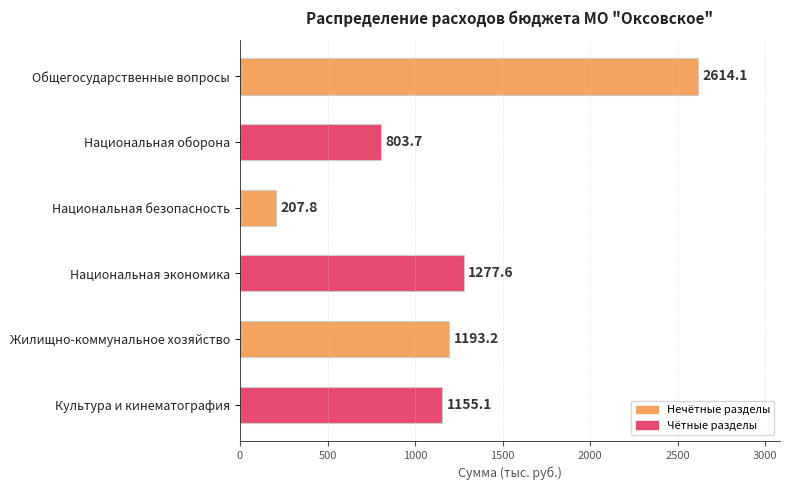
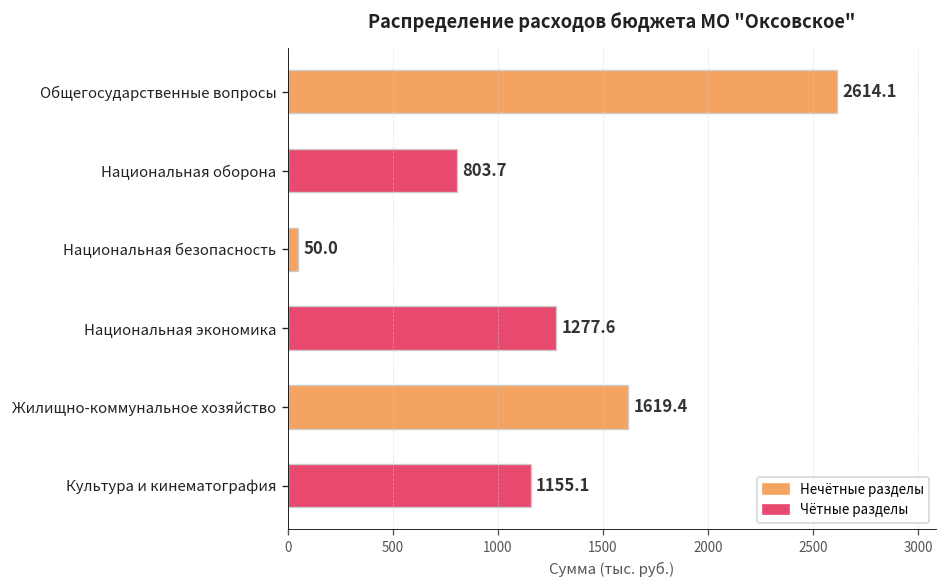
Национальная безопасность: 207.8 -> 50.0
Жилищно-коммунальное хозяйство: 1193.2 -> 1619.4
